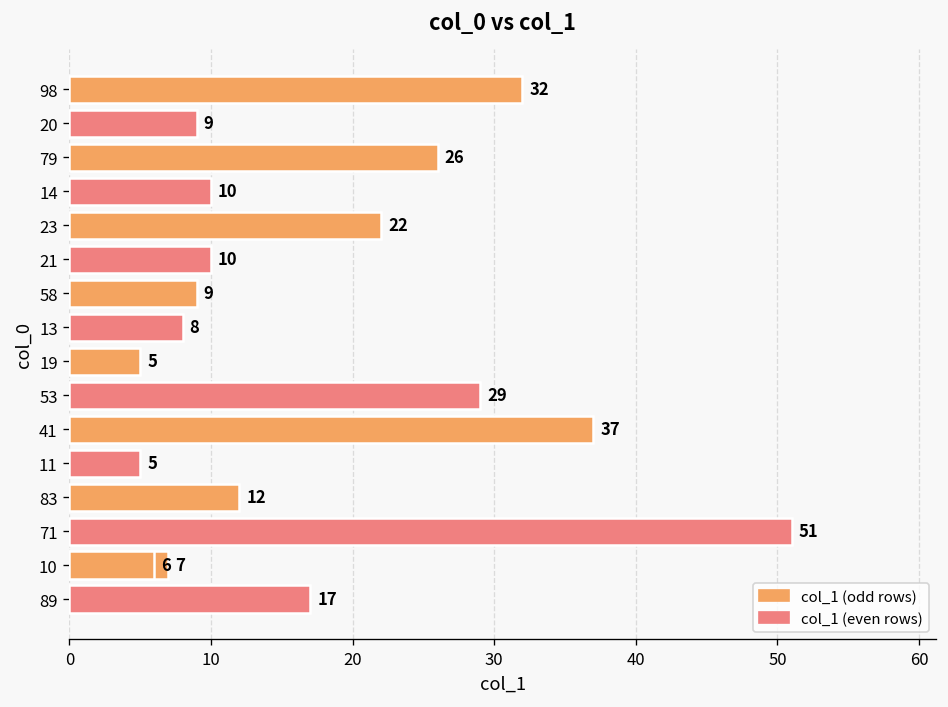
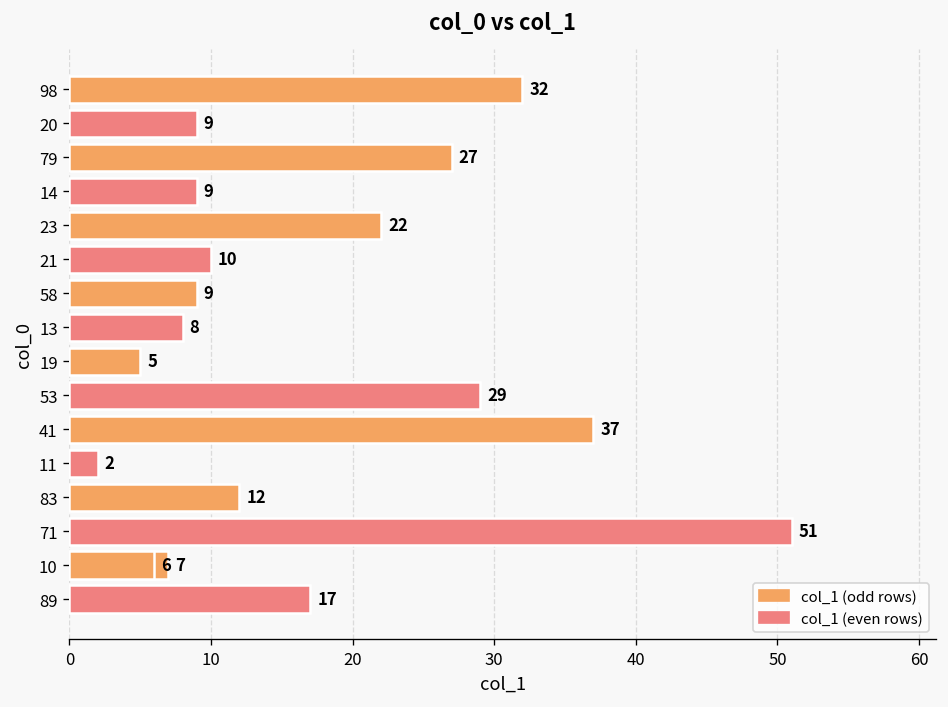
79: 26 -> 27
14: 10 -> 9
11: 5 -> 2
